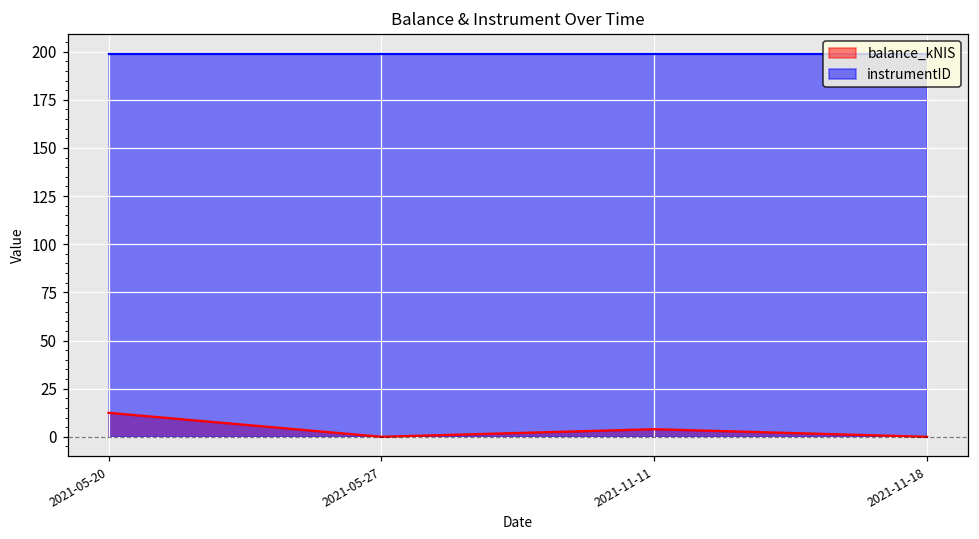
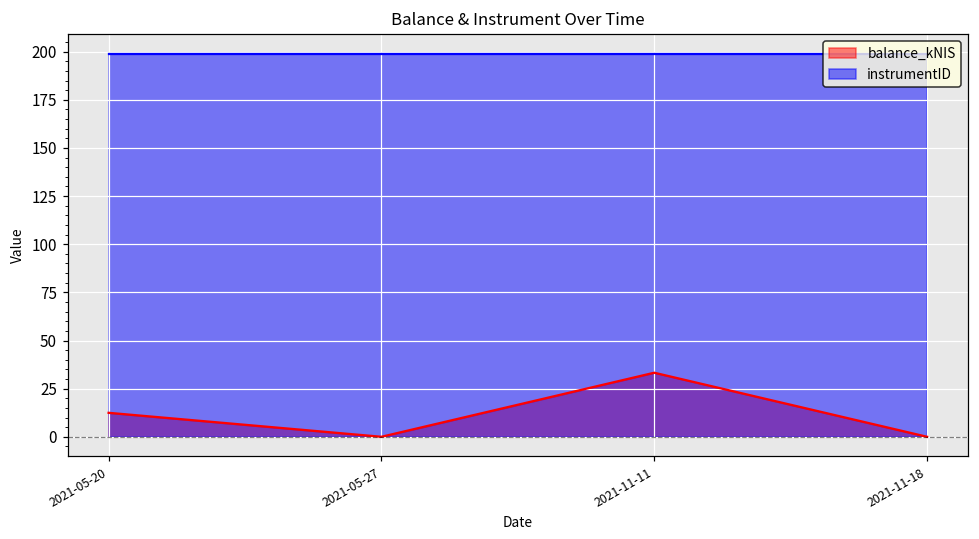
balance_kNIS, 2021-11-11: 4 -> 33
